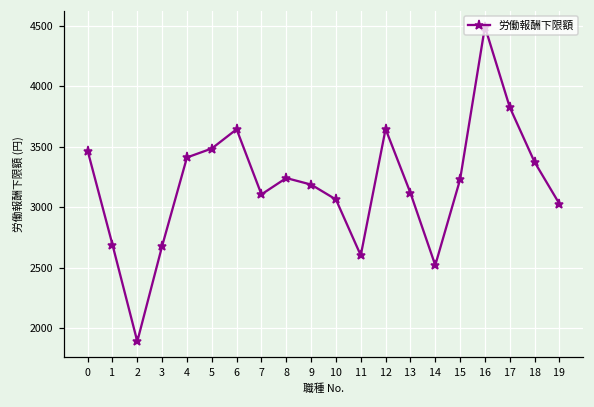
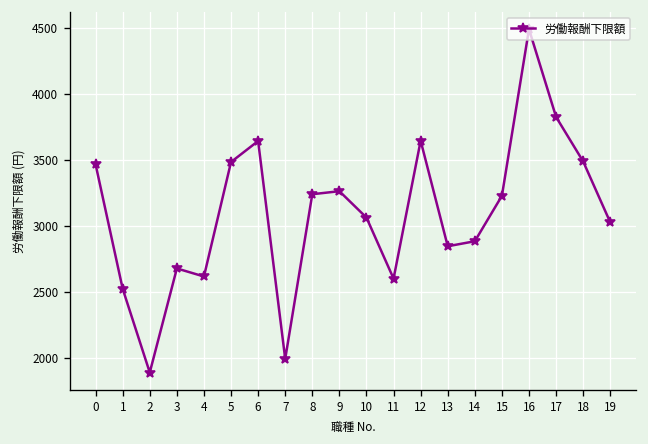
1: 2690 -> 2520
4: 3410 -> 2620
7: 3110 -> 1990
9: 3190 -> 3260
13: 3120 -> 2850
14: 2520 -> 2880
18: 3370 -> 3490
